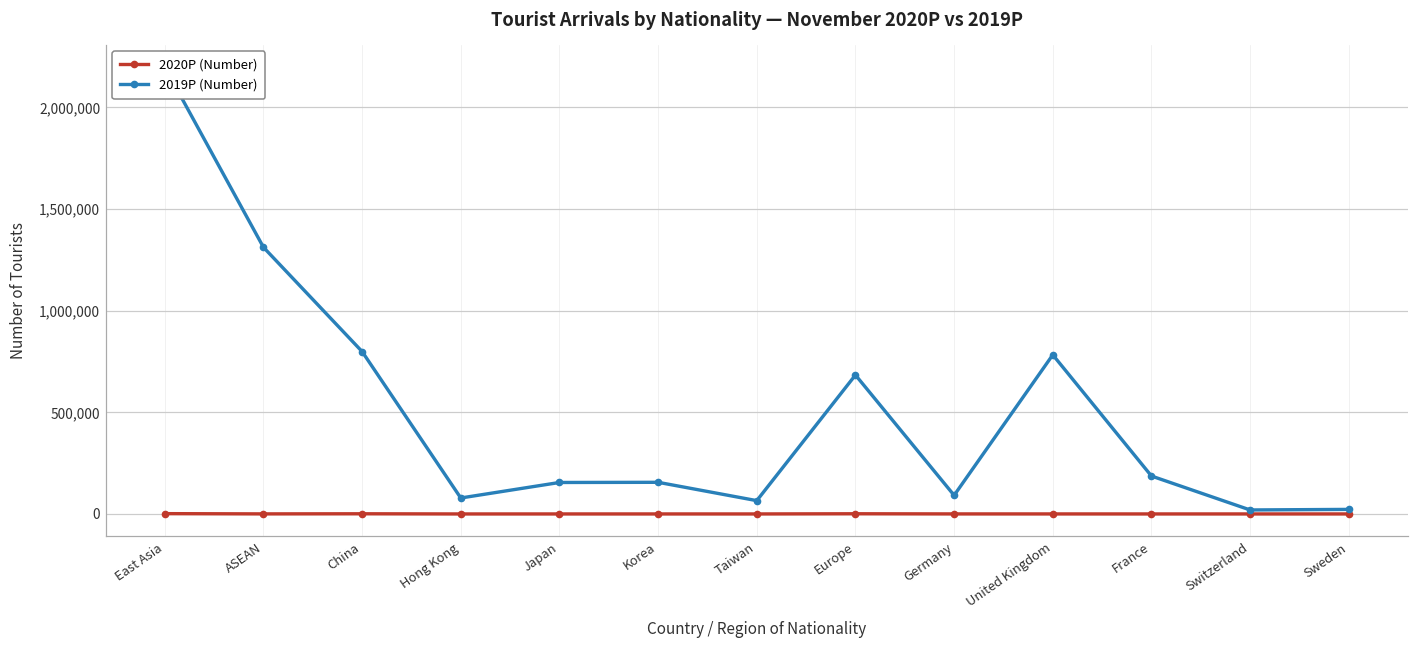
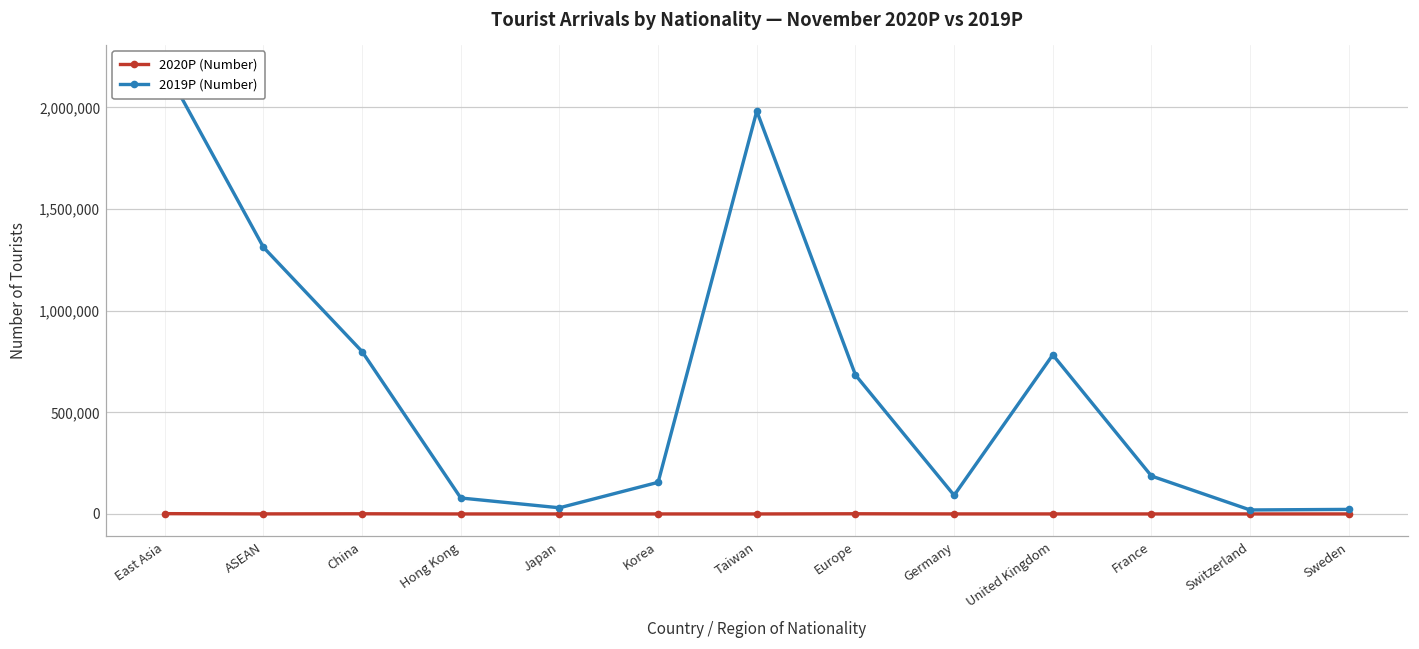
2019P (Number), Japan: 150,000 -> 30,000
2019P (Number), Taiwan: 70,000 -> 1,980,000
